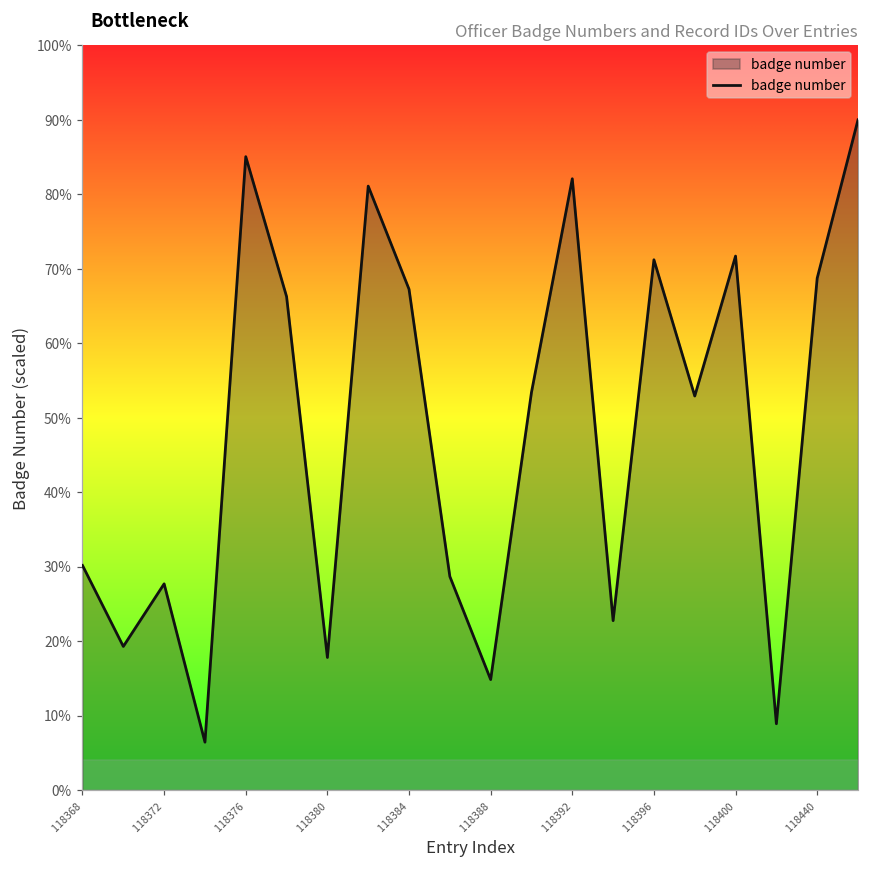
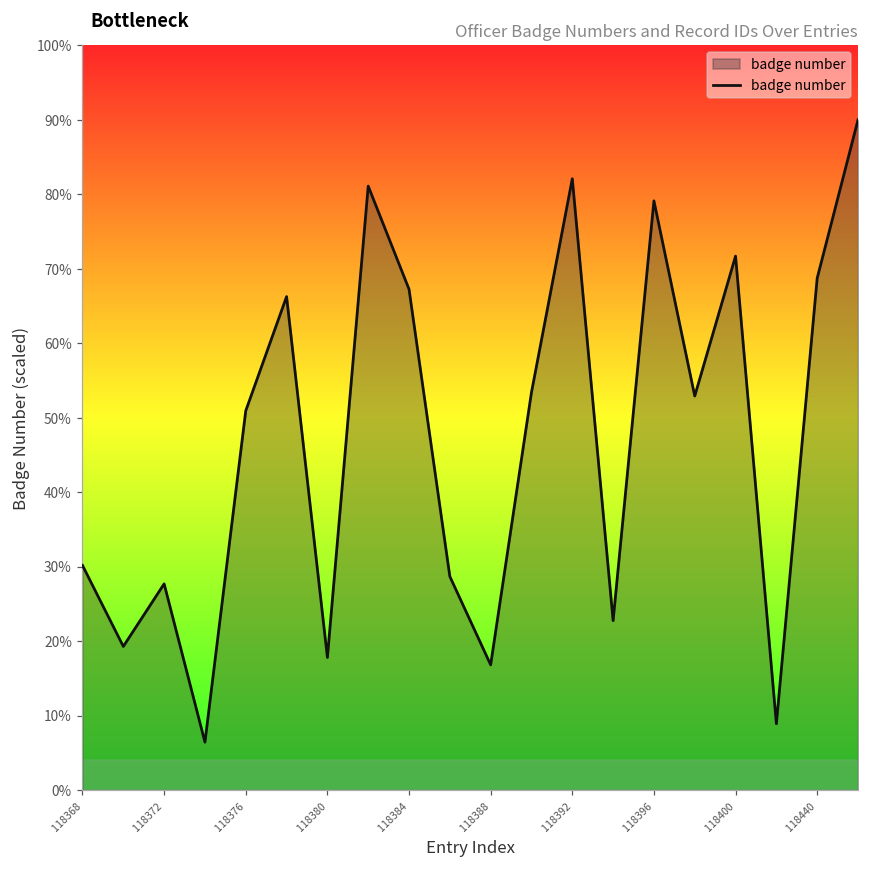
118376: 85% -> 51%
118388: 15% -> 17%
118396: 71% -> 79%
